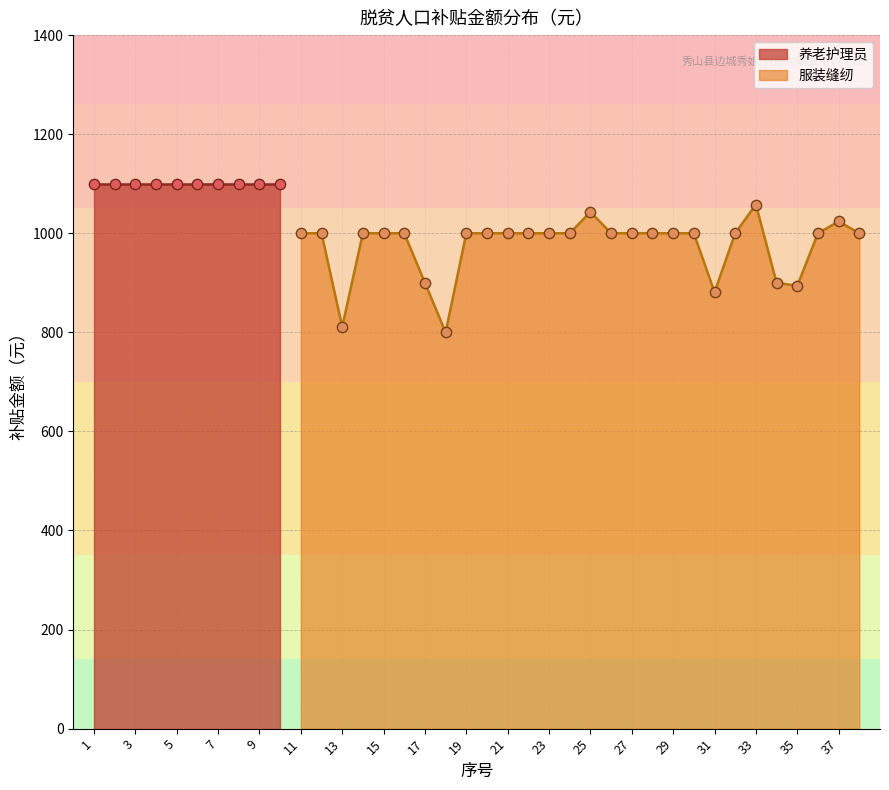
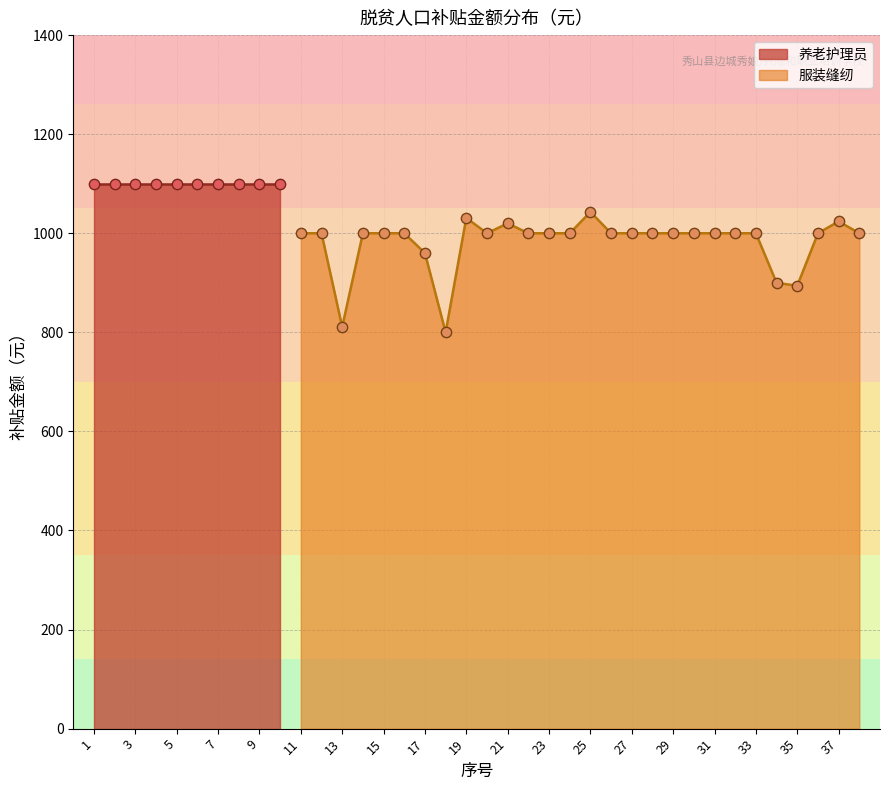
服装缝纫, 17: 900 -> 960
服装缝纫, 19: 1000 -> 1030
服装缝纫, 21: 1000 -> 1020
服装缝纫, 31: 880 -> 1000
服装缝纫, 33: 1060 -> 1000
